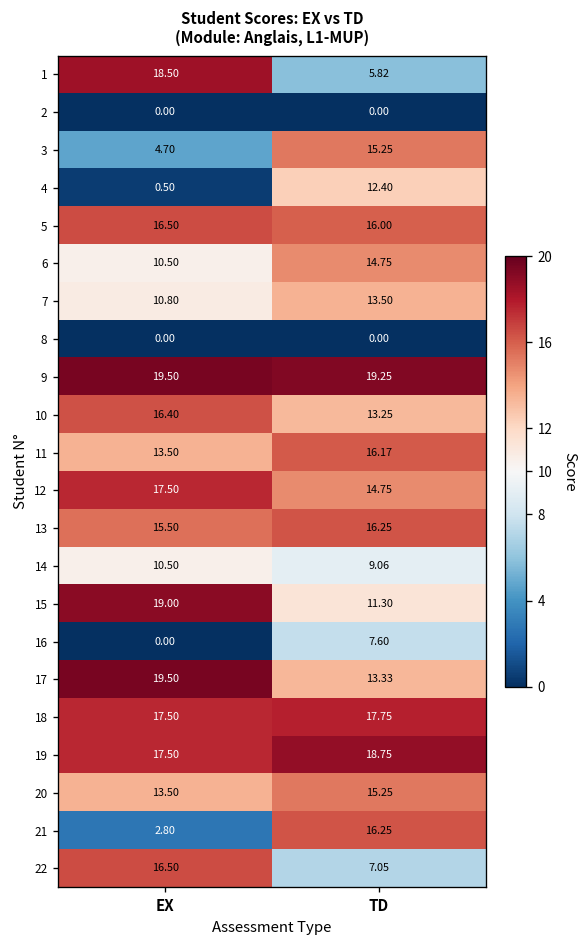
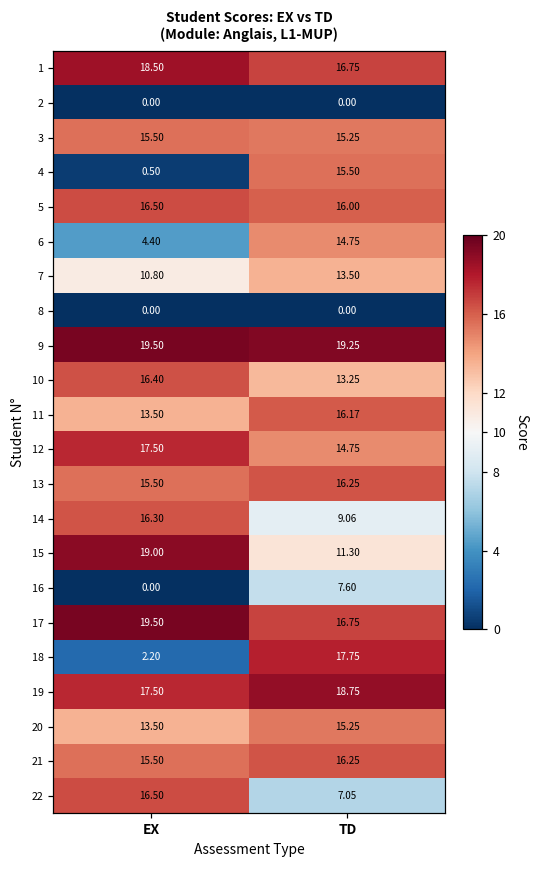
1, TD: 5.82 -> 16.75
3, EX: 4.70 -> 15.50
4, TD: 12.40 -> 15.50
6, EX: 10.50 -> 4.40
14, EX: 10.50 -> 16.30
17, TD: 13.33 -> 16.75
18, EX: 17.50 -> 2.20
21, EX: 2.80 -> 15.50
